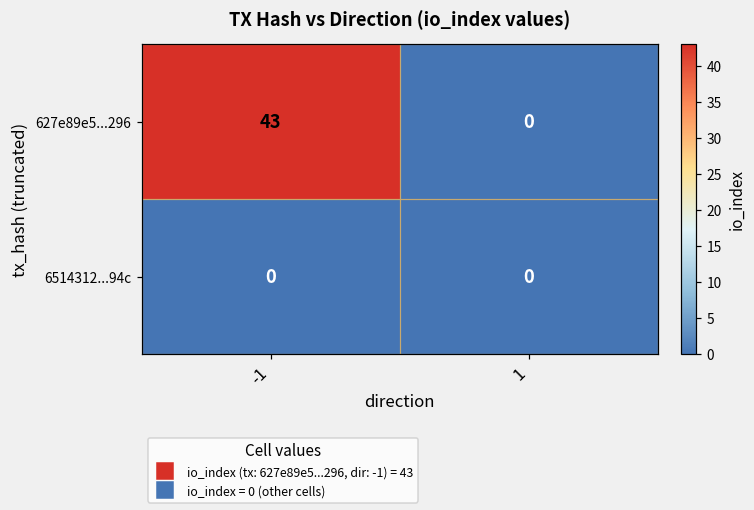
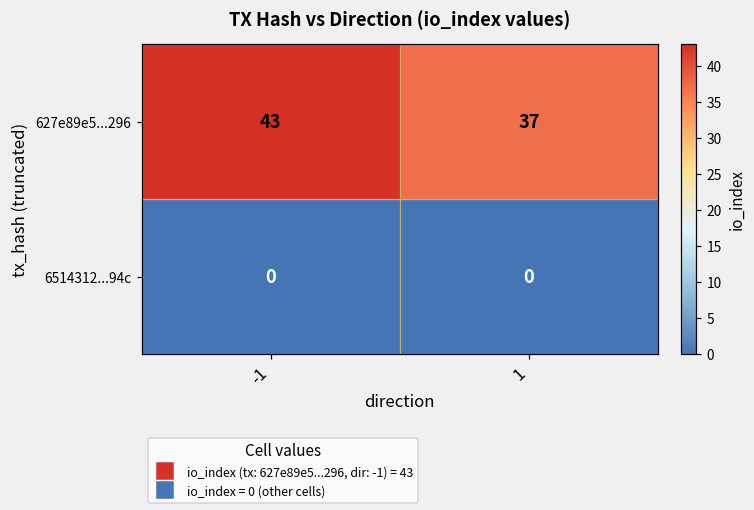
627e89e5...296, 1: 0 -> 37
